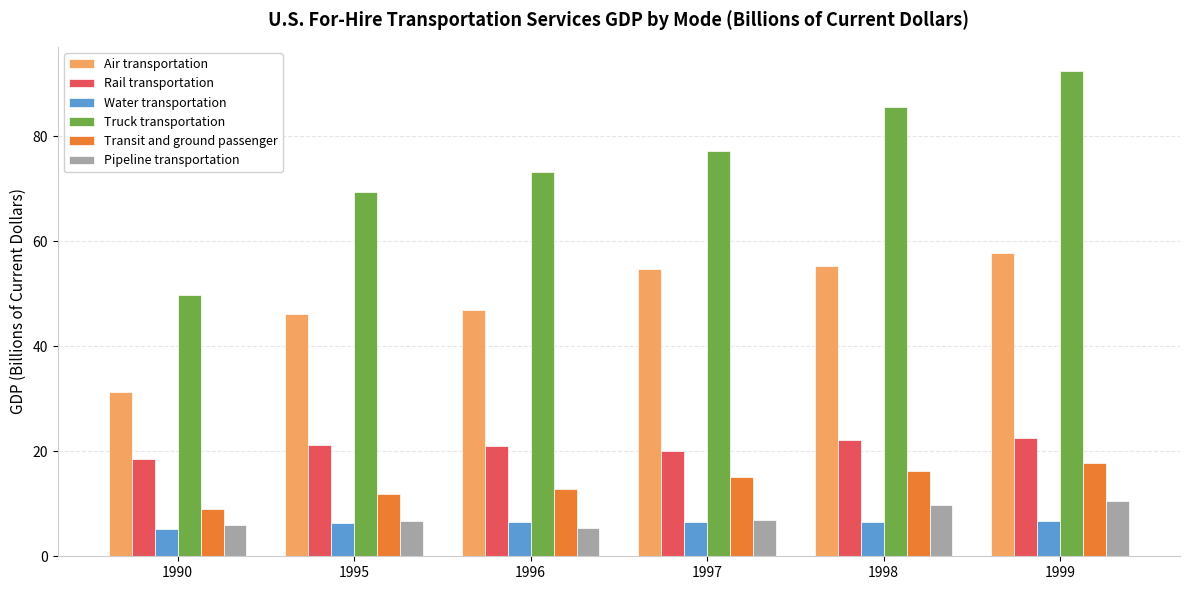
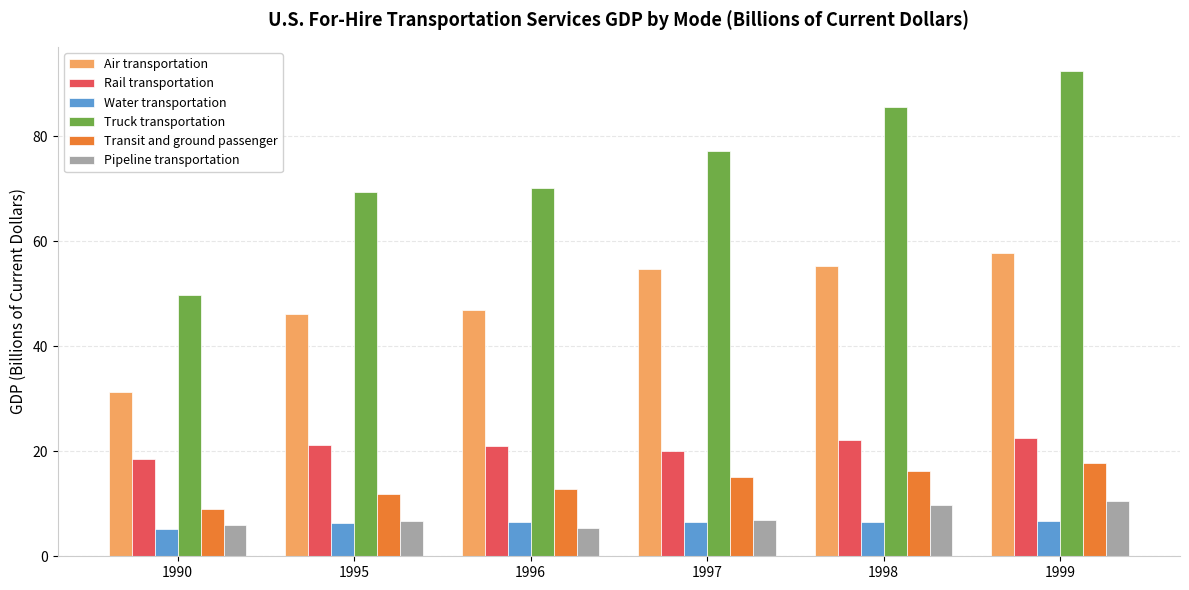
Truck transportation, 1996: 73 -> 70
